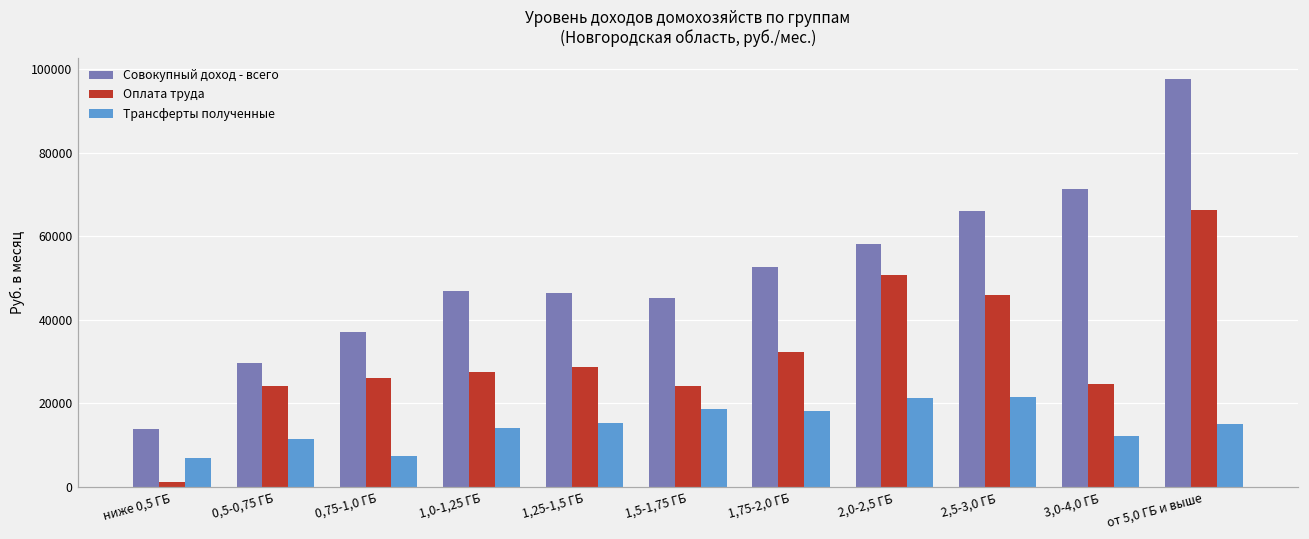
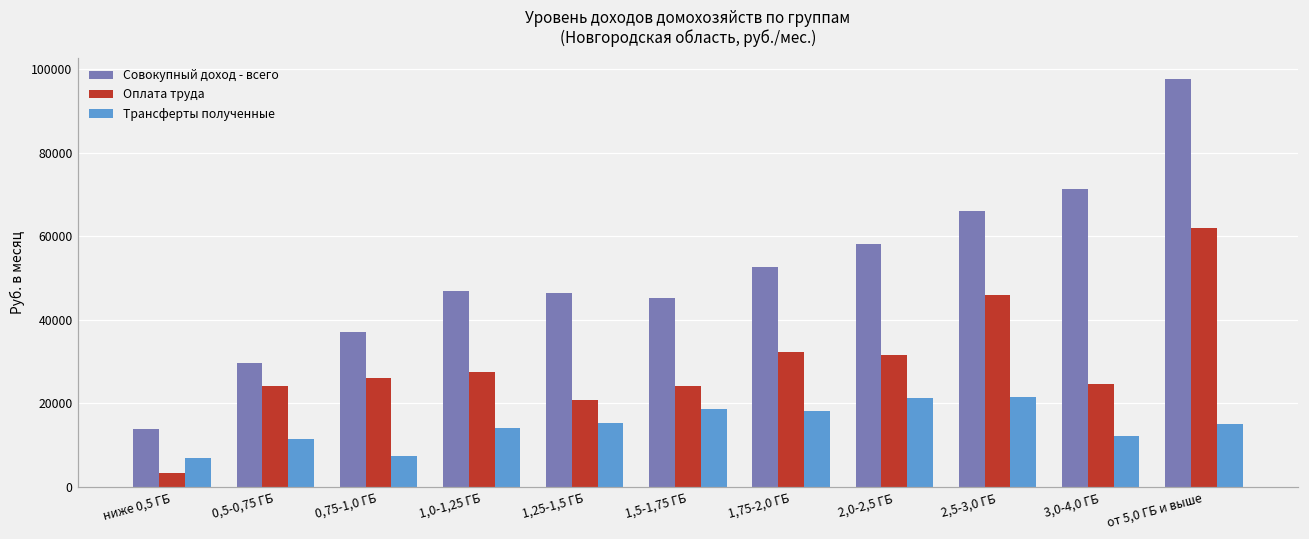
Оплата труда, ниже 0,5 ГБ: 1000 -> 3000
Оплата труда, 1,25-1,5 ГБ: 29000 -> 21000
Оплата труда, 2,0-2,5 ГБ: 51000 -> 32000
Оплата труда, от 5,0 ГБ и выше: 66000 -> 62000
